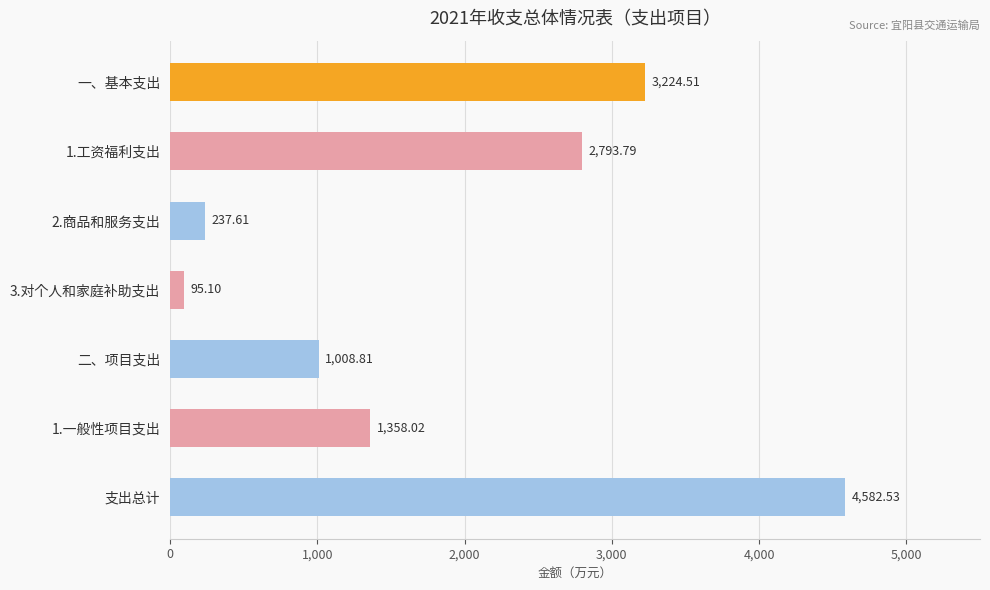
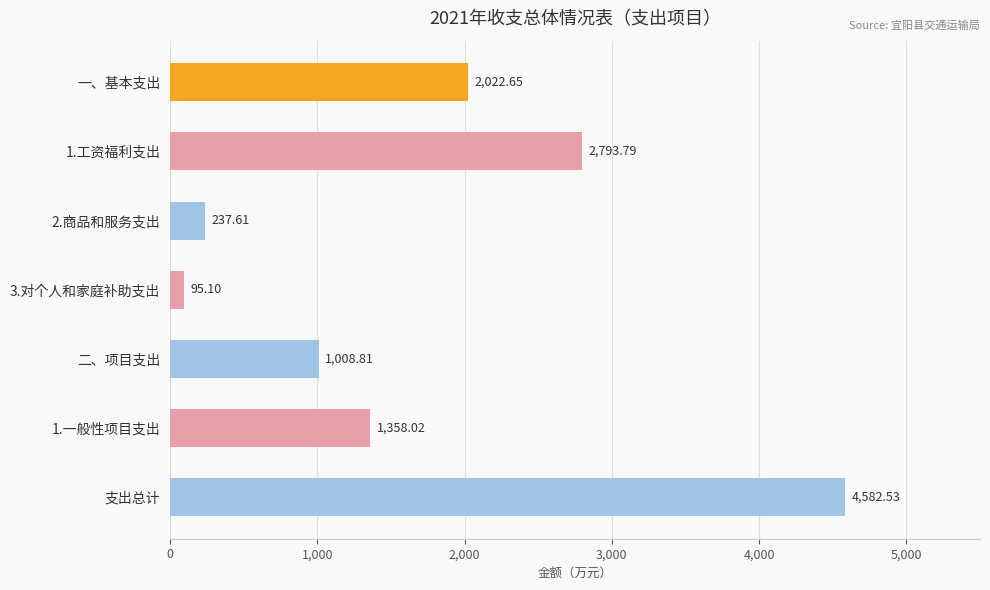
一、基本支出: 3,224.51 -> 2,022.65
